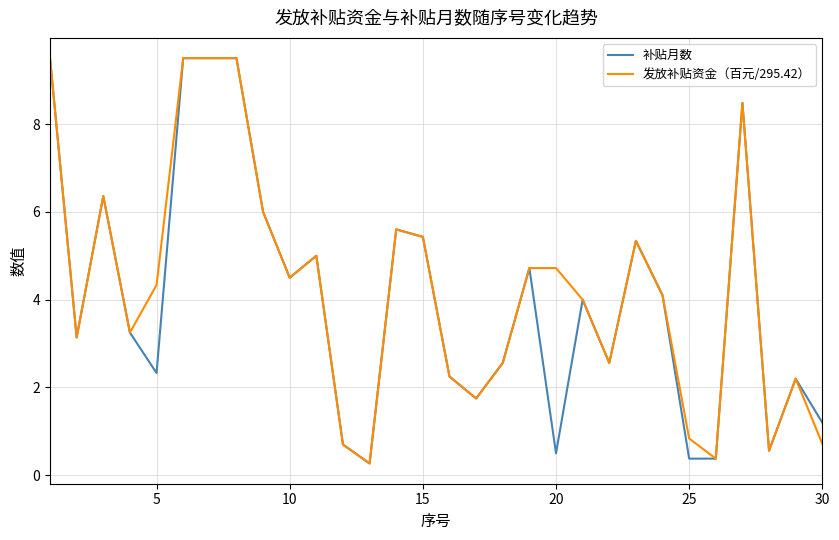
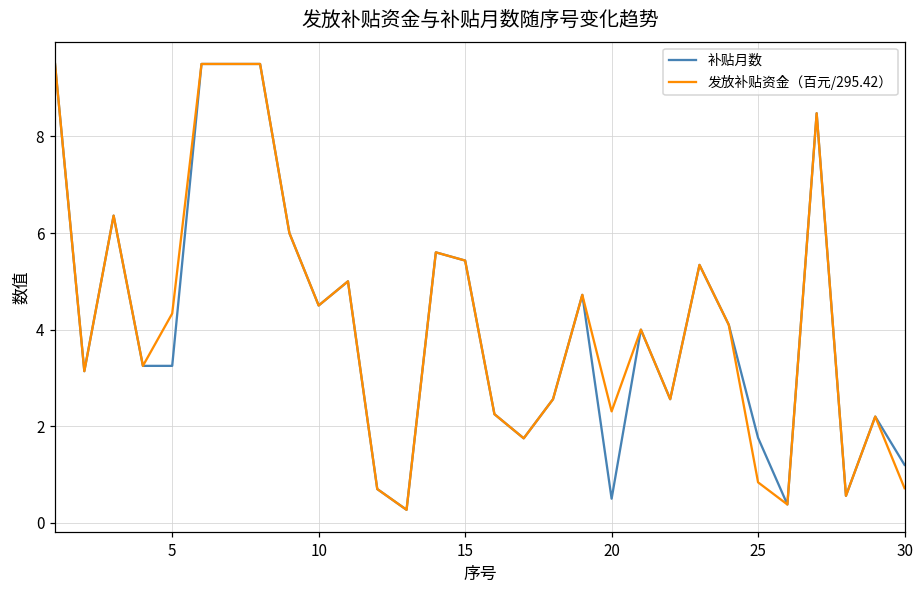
补贴月数, 5: 2.3 -> 3.3
发放补贴资金（百元/295.42）, 20: 4.7 -> 2.3
补贴月数, 25: 0.4 -> 1.8
